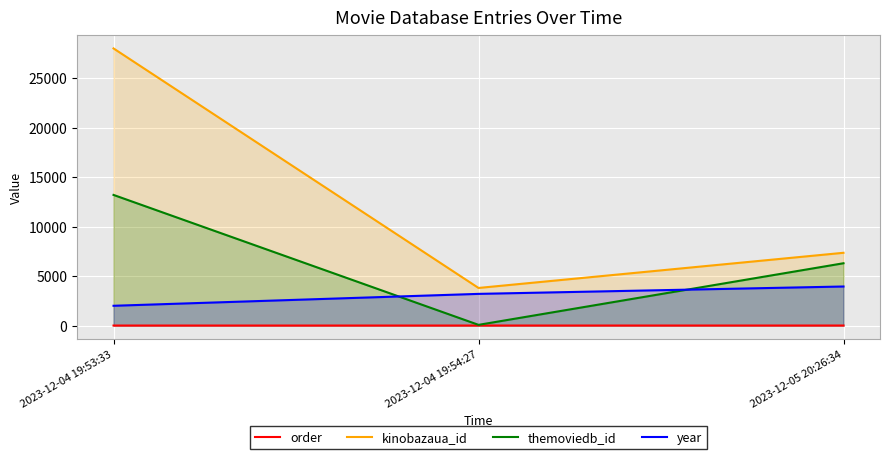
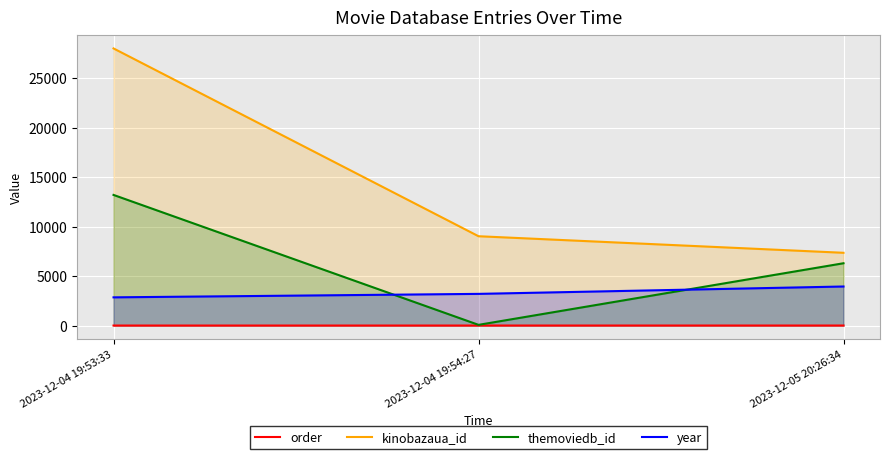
year, 2023-12-04 19:53:33: 2000 -> 3000
kinobazaua_id, 2023-12-04 19:54:27: 4000 -> 9000
